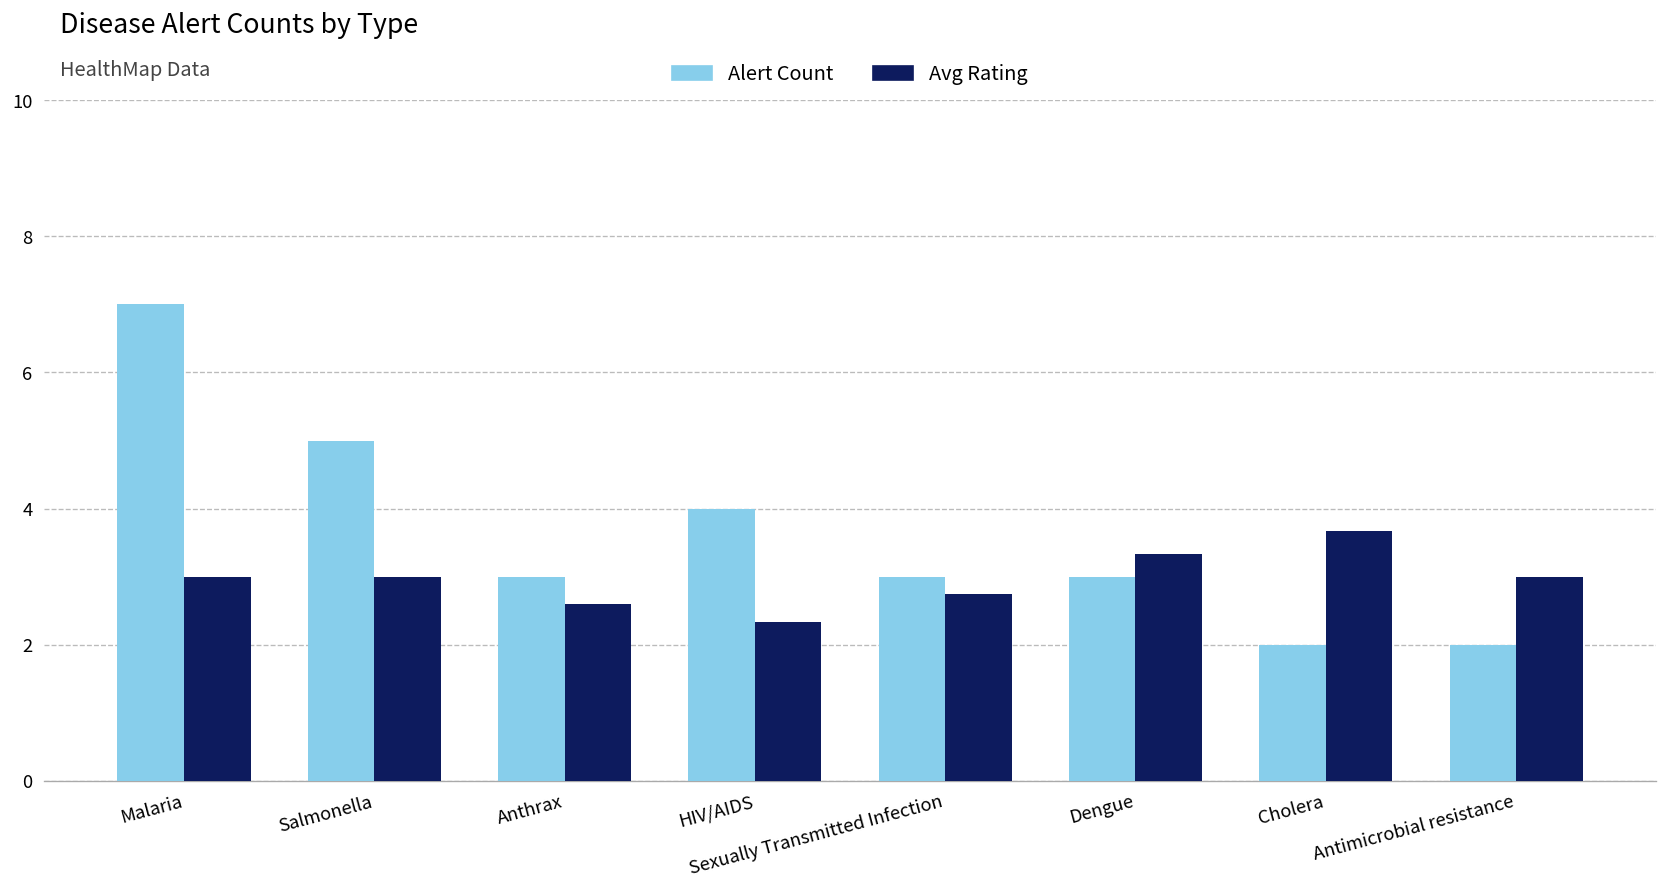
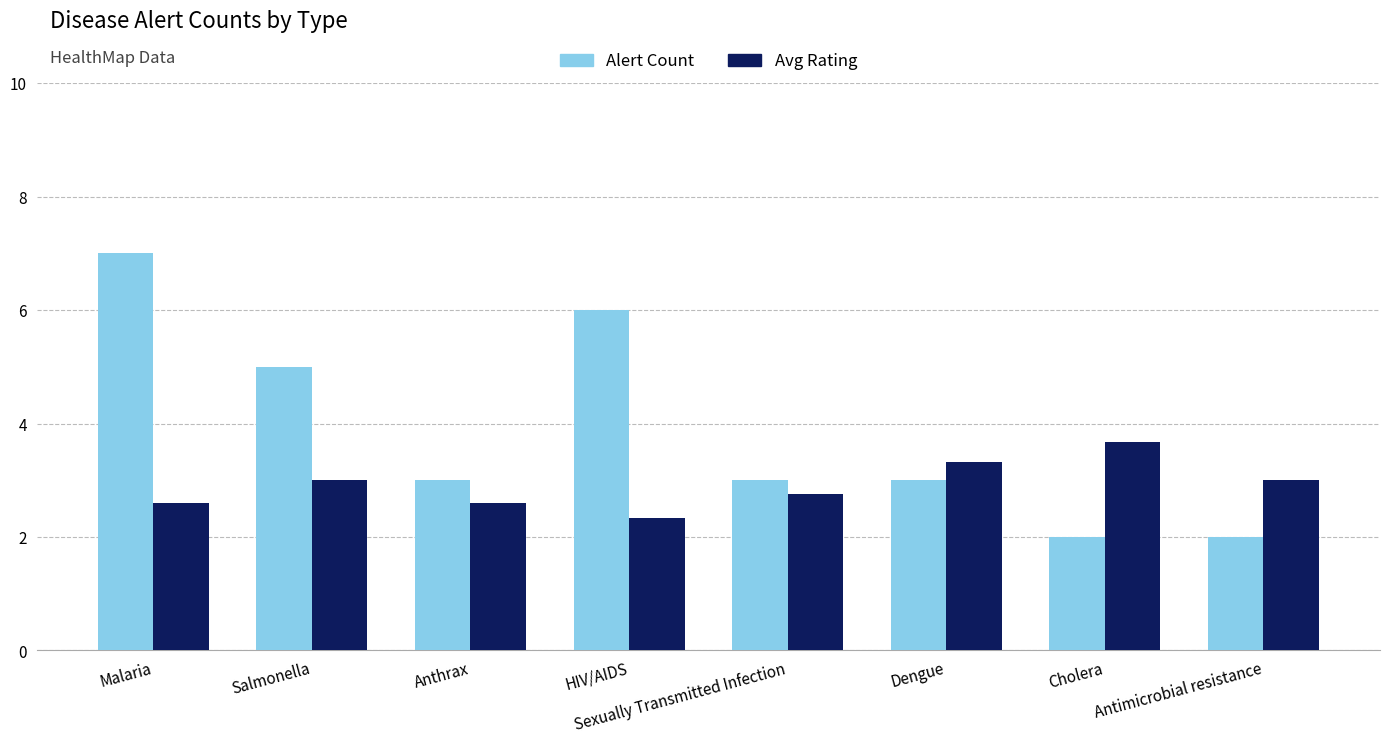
Avg Rating, Malaria: 3.0 -> 2.6
Alert Count, HIV/AIDS: 4 -> 6
